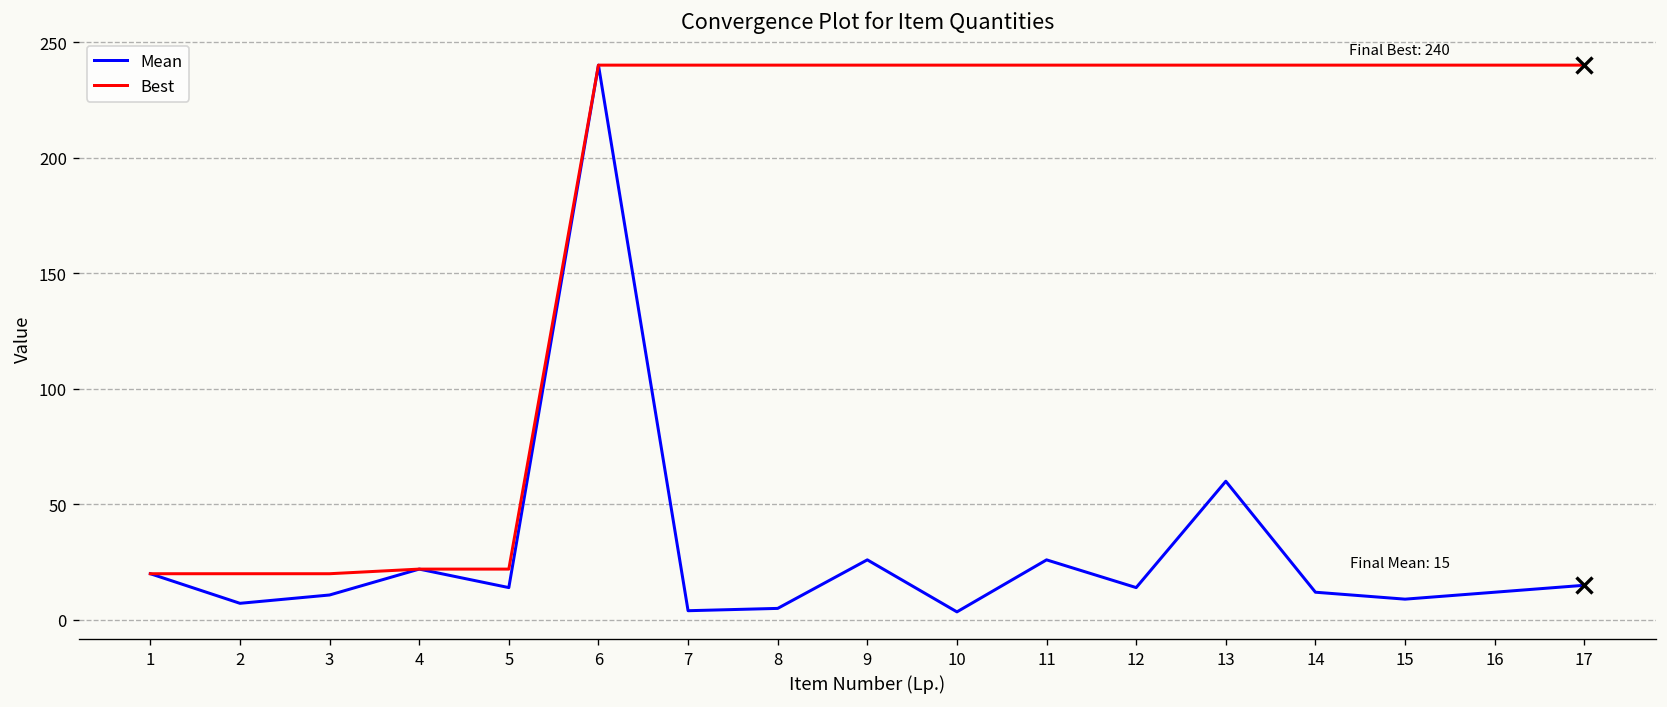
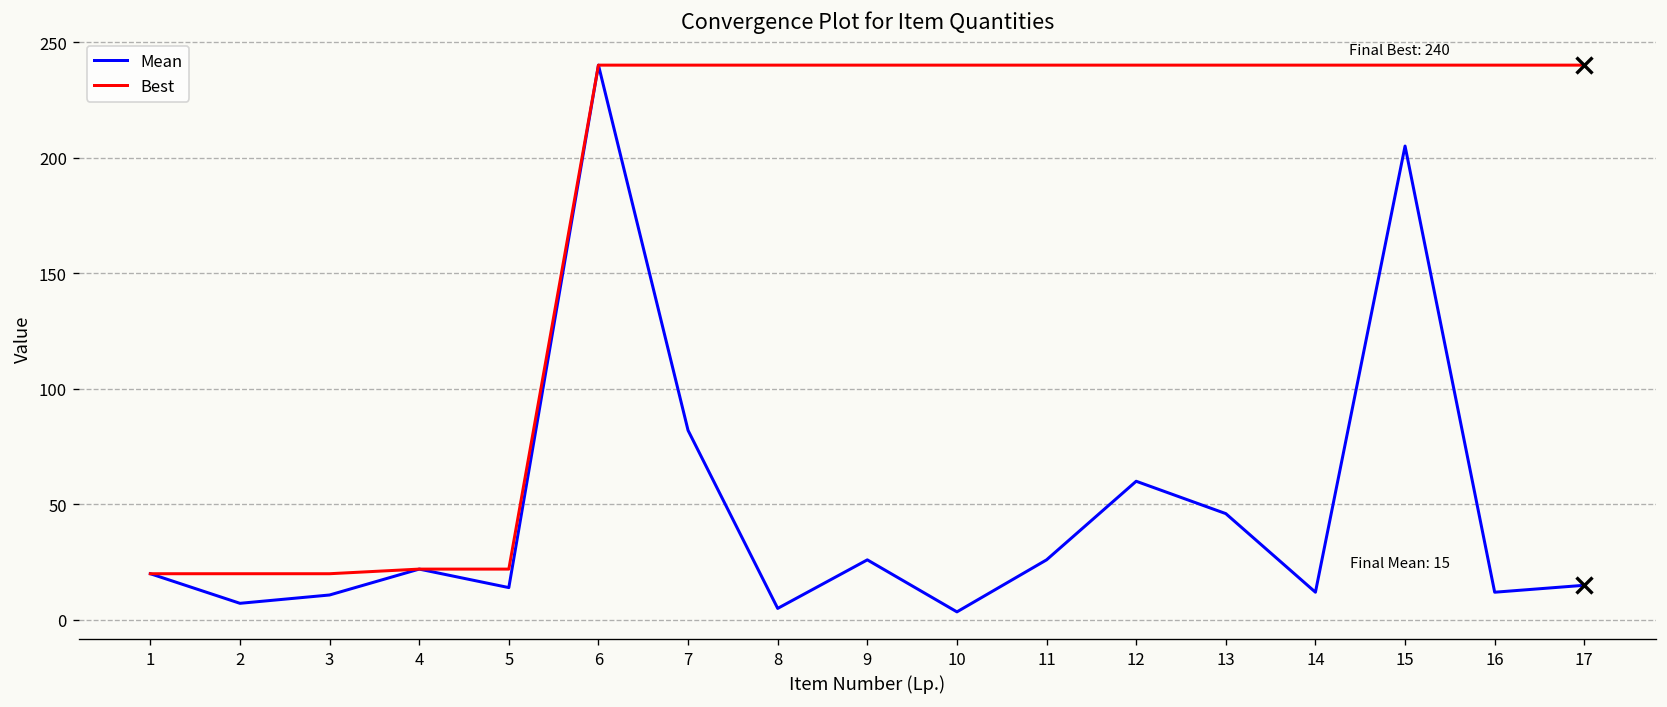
Mean, 7: 4 -> 82
Mean, 12: 14 -> 60
Mean, 13: 60 -> 46
Mean, 15: 9 -> 205
